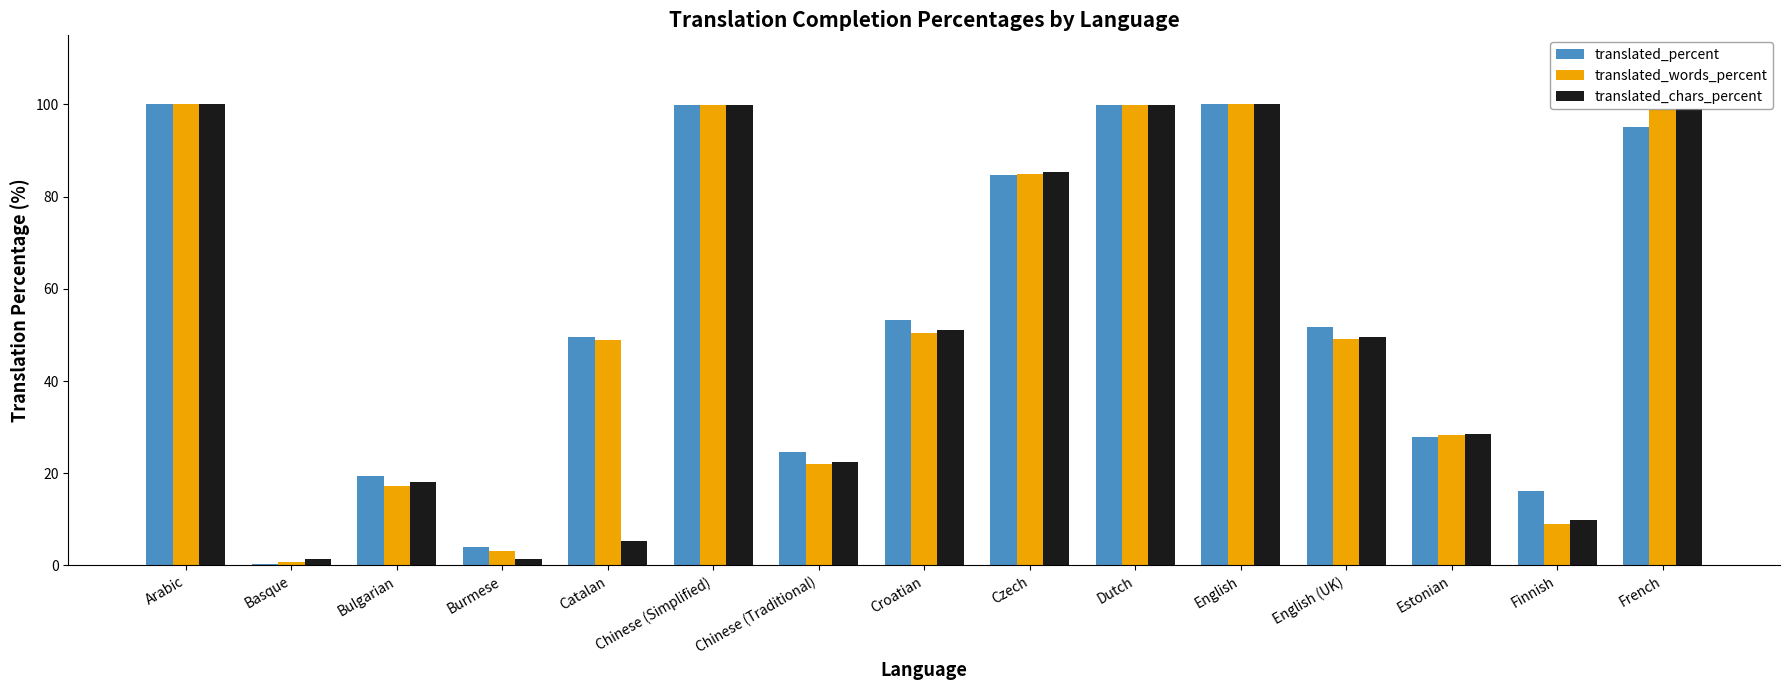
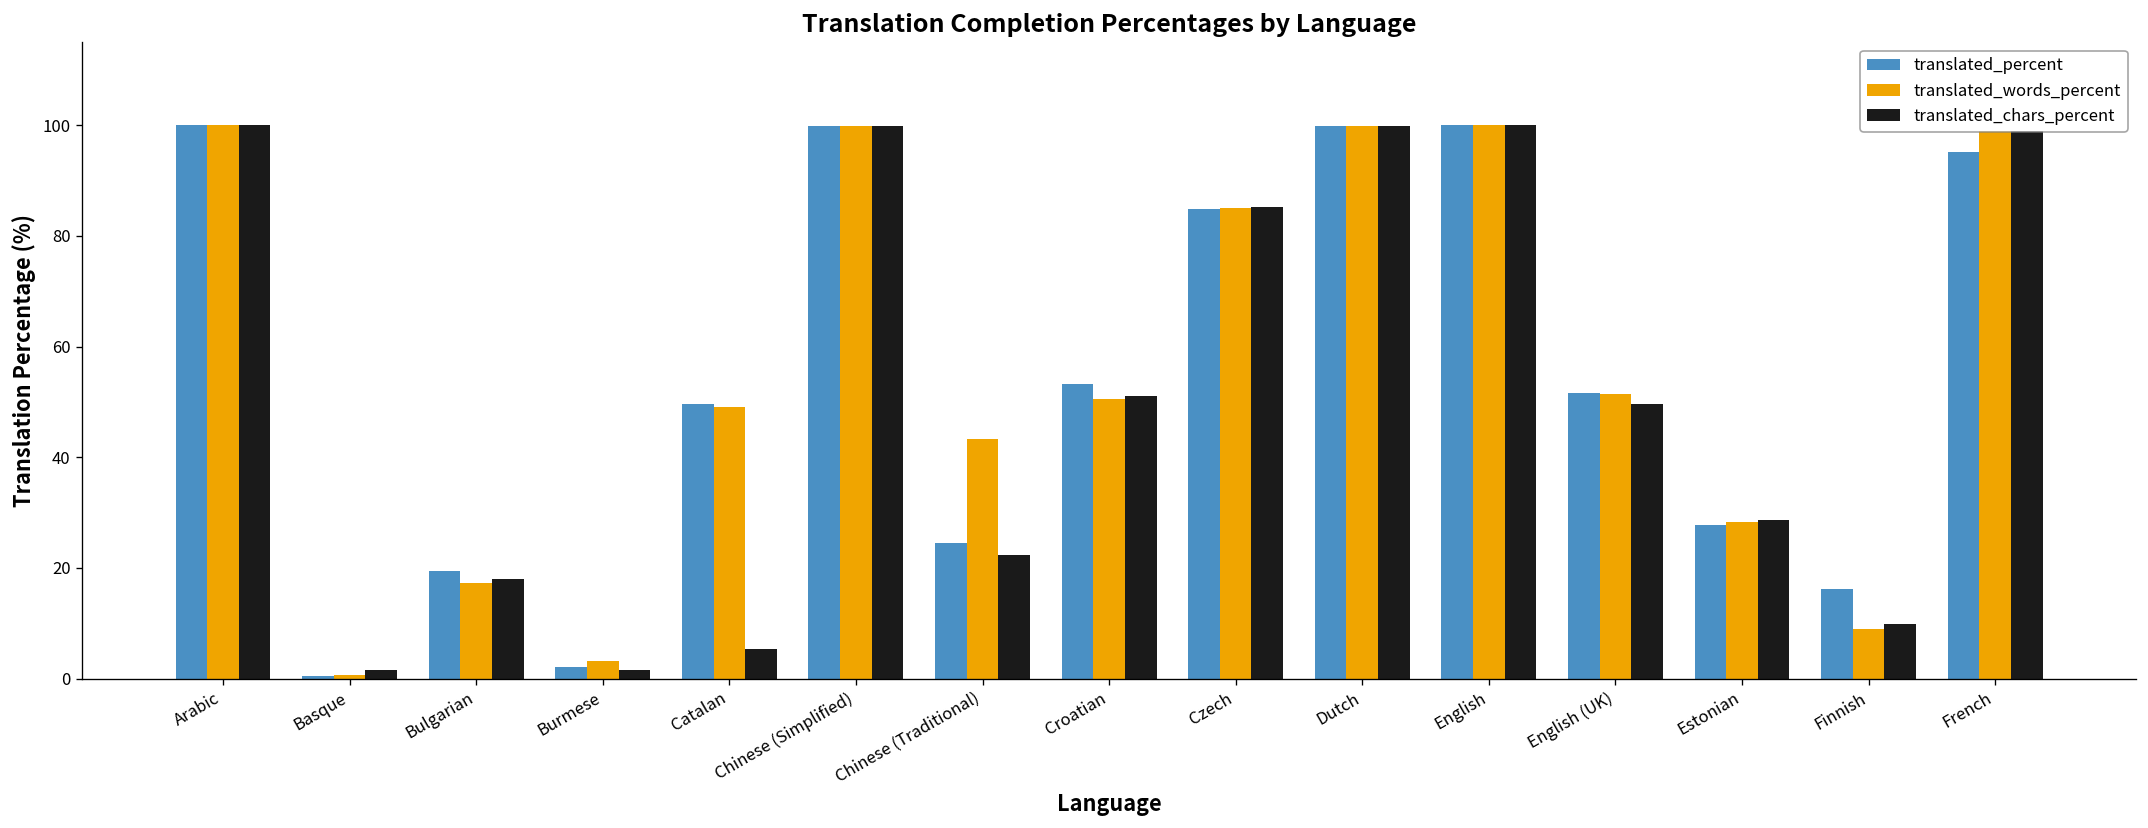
translated_percent, Burmese: 4 -> 2
translated_words_percent, Chinese (Traditional): 22 -> 43
translated_words_percent, English (UK): 49 -> 52
